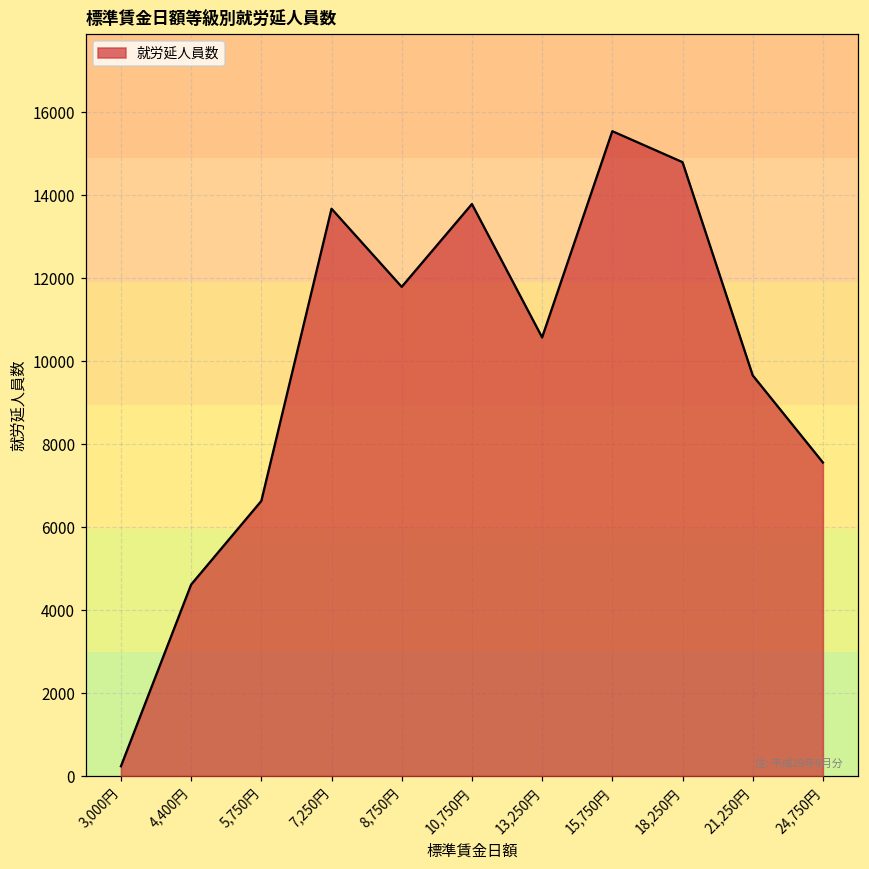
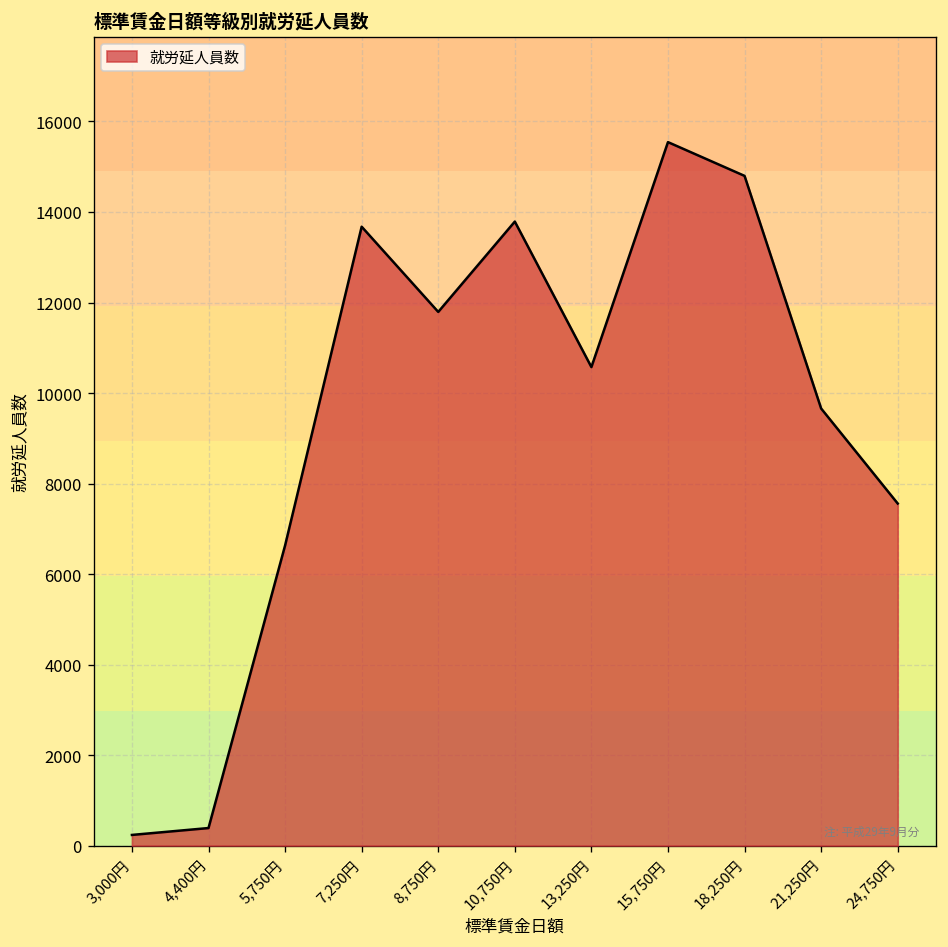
4,400円: 4600 -> 400
